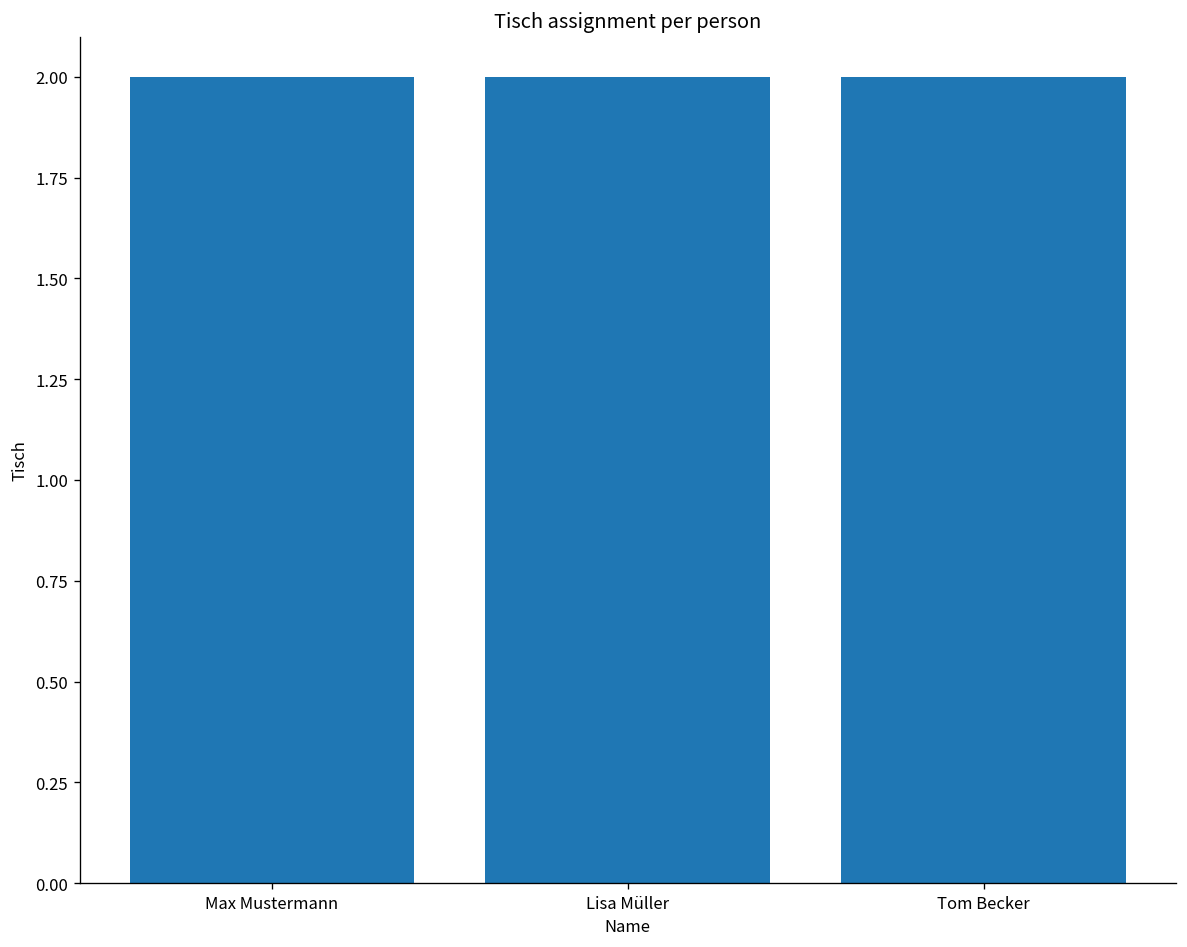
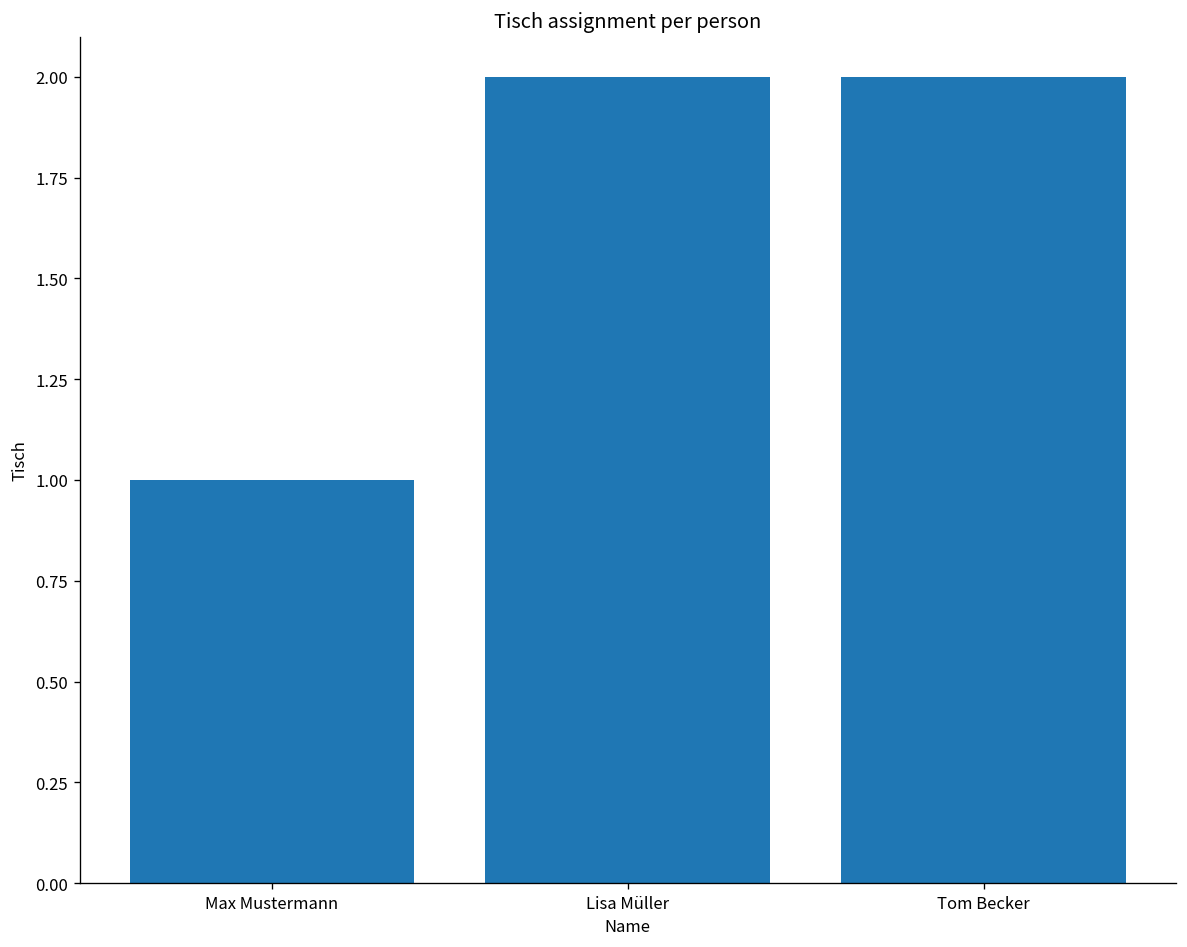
Max Mustermann: 2 -> 1
